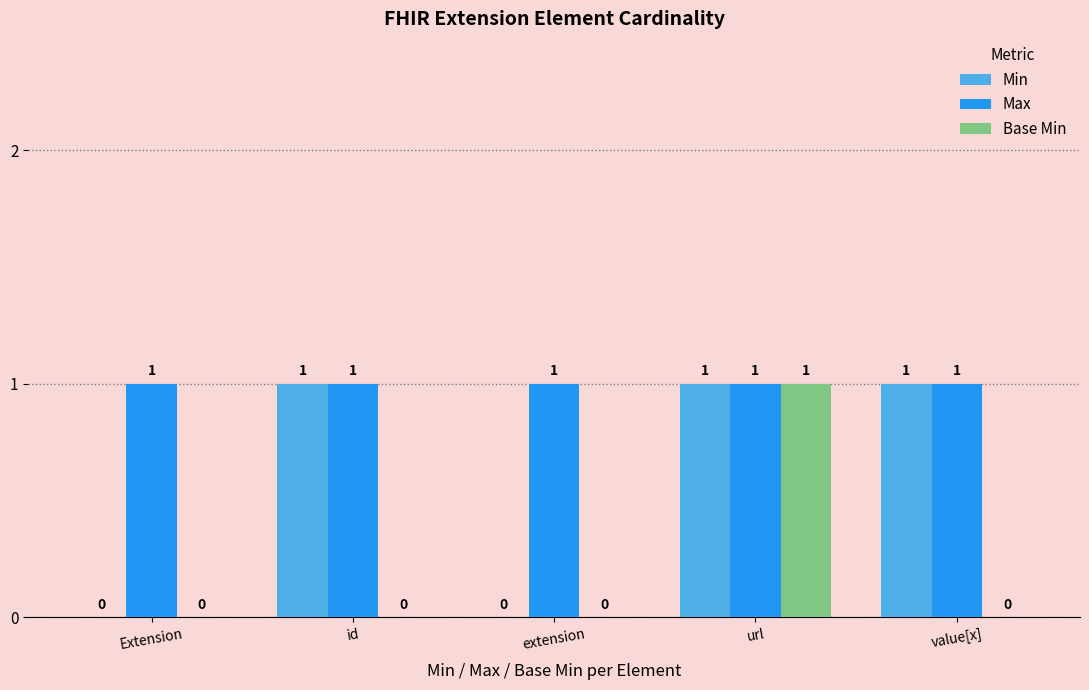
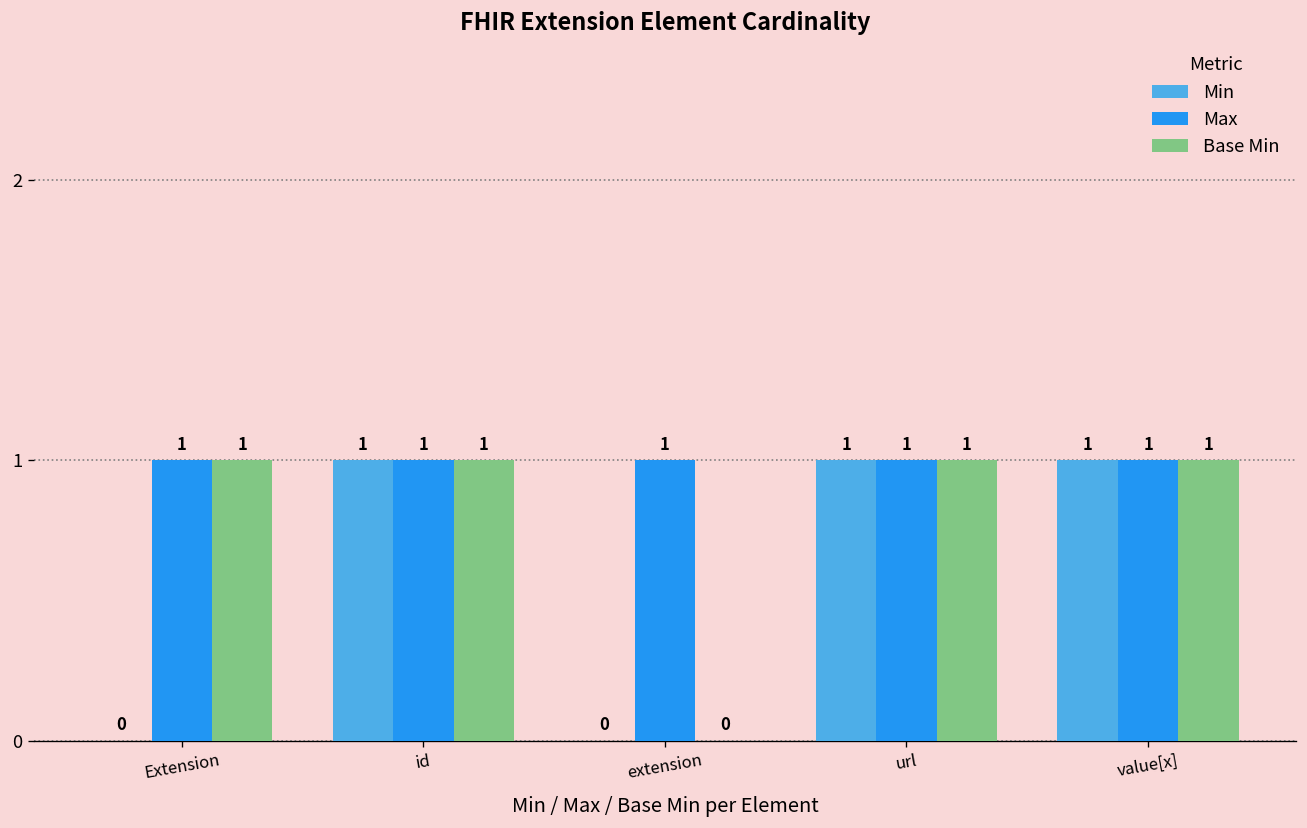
Base Min, Extension: 0 -> 1
Base Min, id: 0 -> 1
Base Min, value[x]: 0 -> 1
